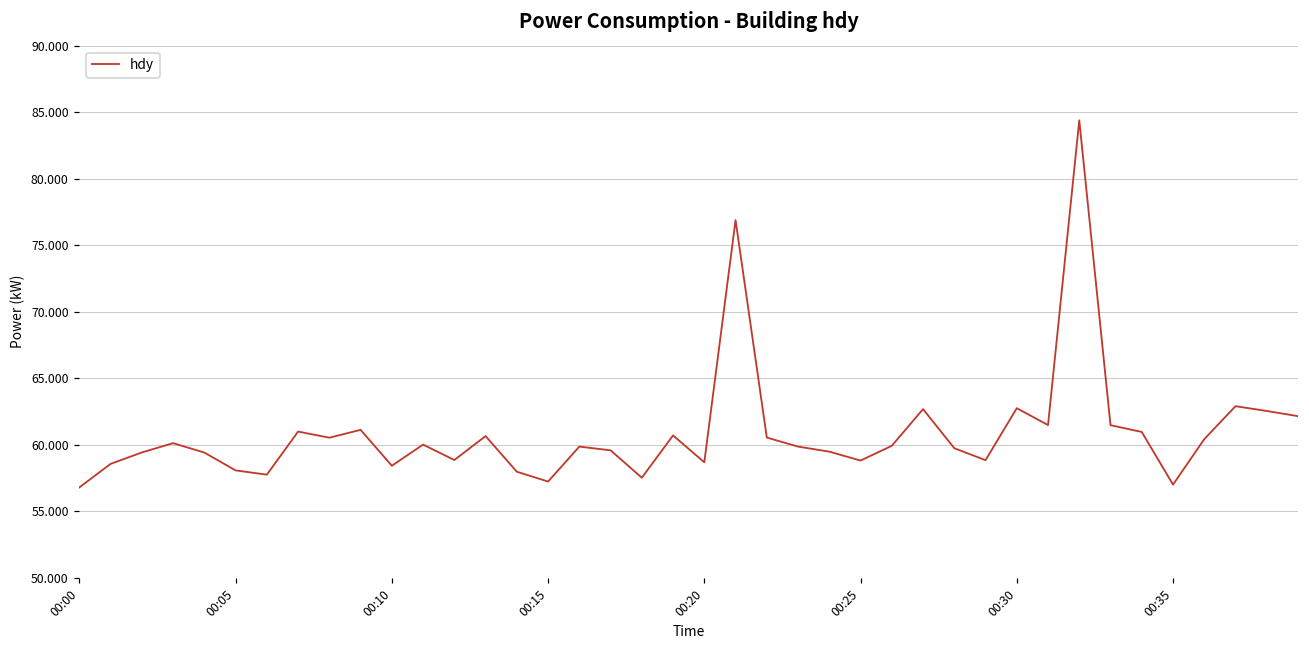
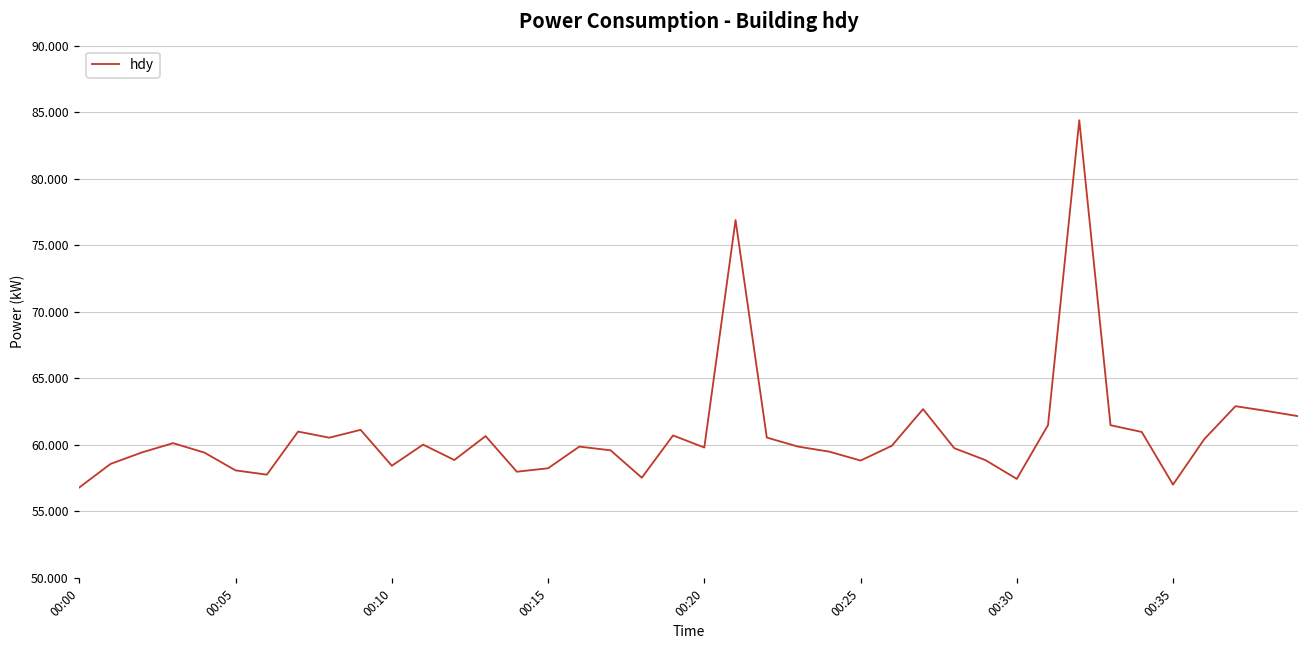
00:15: 57.2 -> 58.2
00:20: 58.7 -> 59.8
00:30: 62.7 -> 57.4
